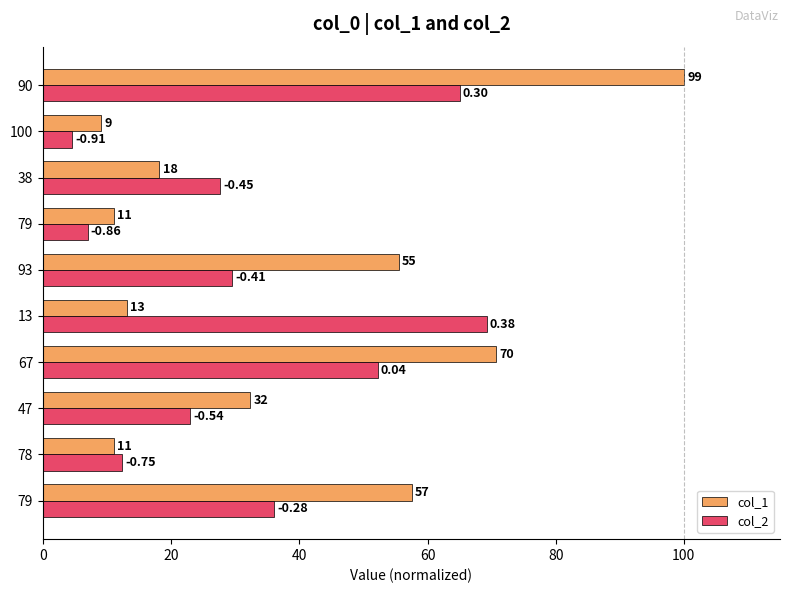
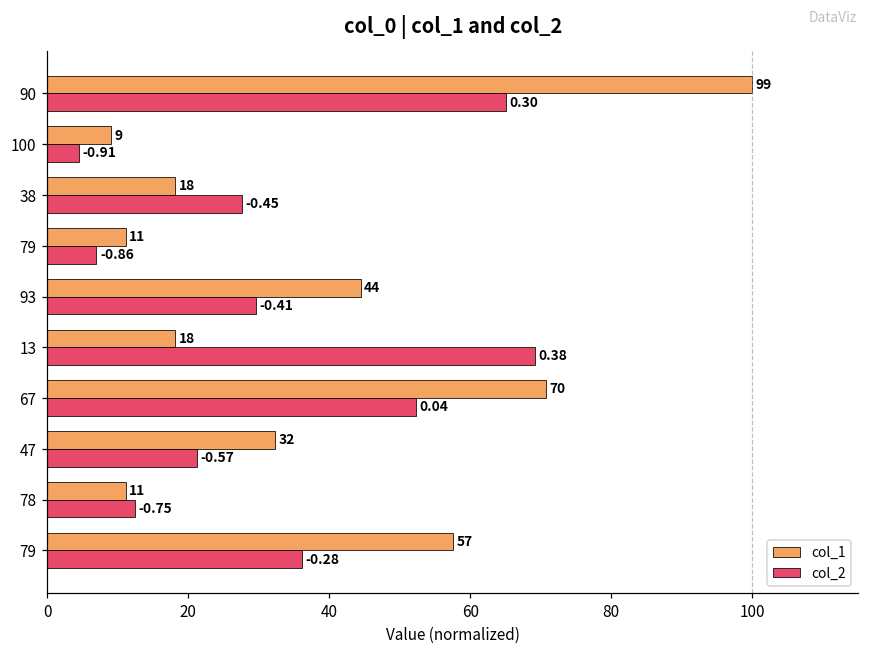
col_1, 93: 55 -> 44
col_1, 13: 13 -> 18
col_2, 47: -0.54 -> -0.57
